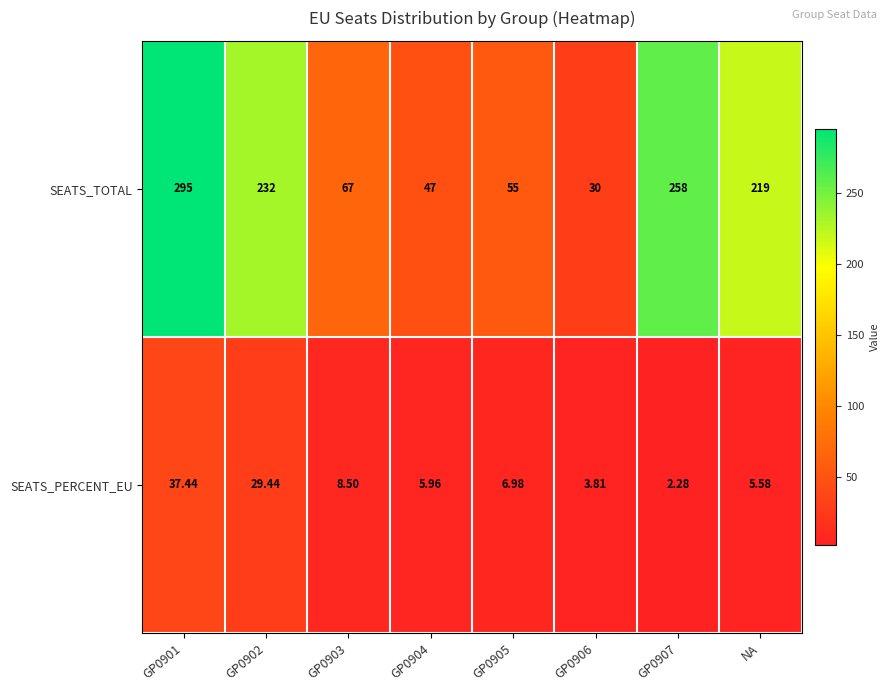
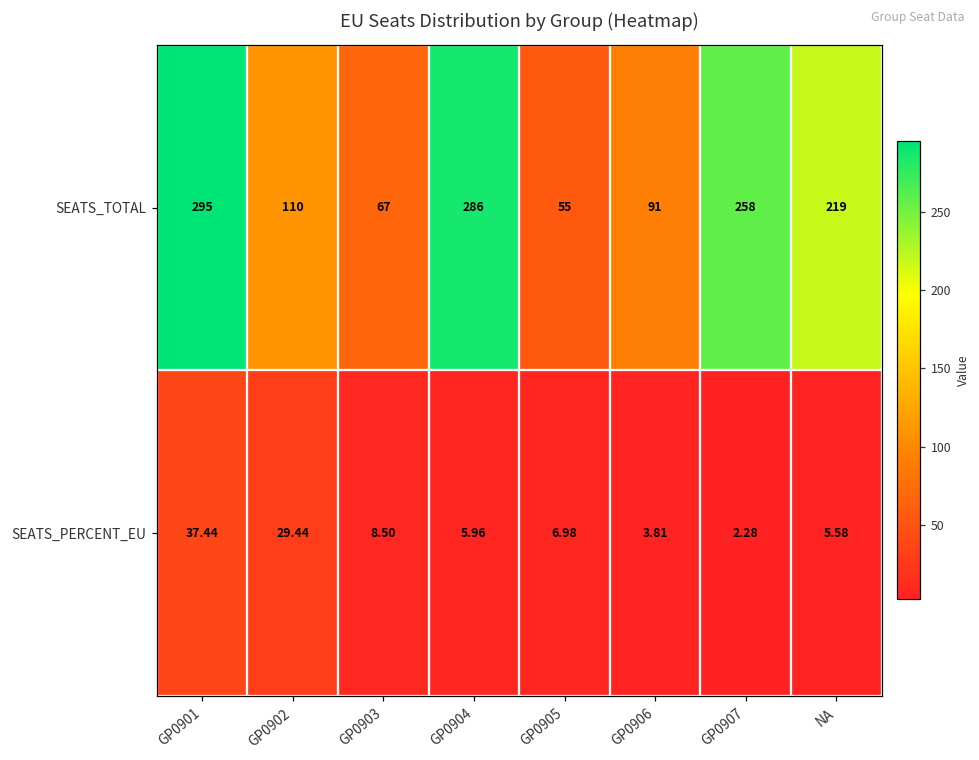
SEATS_TOTAL, GP0902: 232 -> 110
SEATS_TOTAL, GP0904: 47 -> 286
SEATS_TOTAL, GP0906: 30 -> 91
